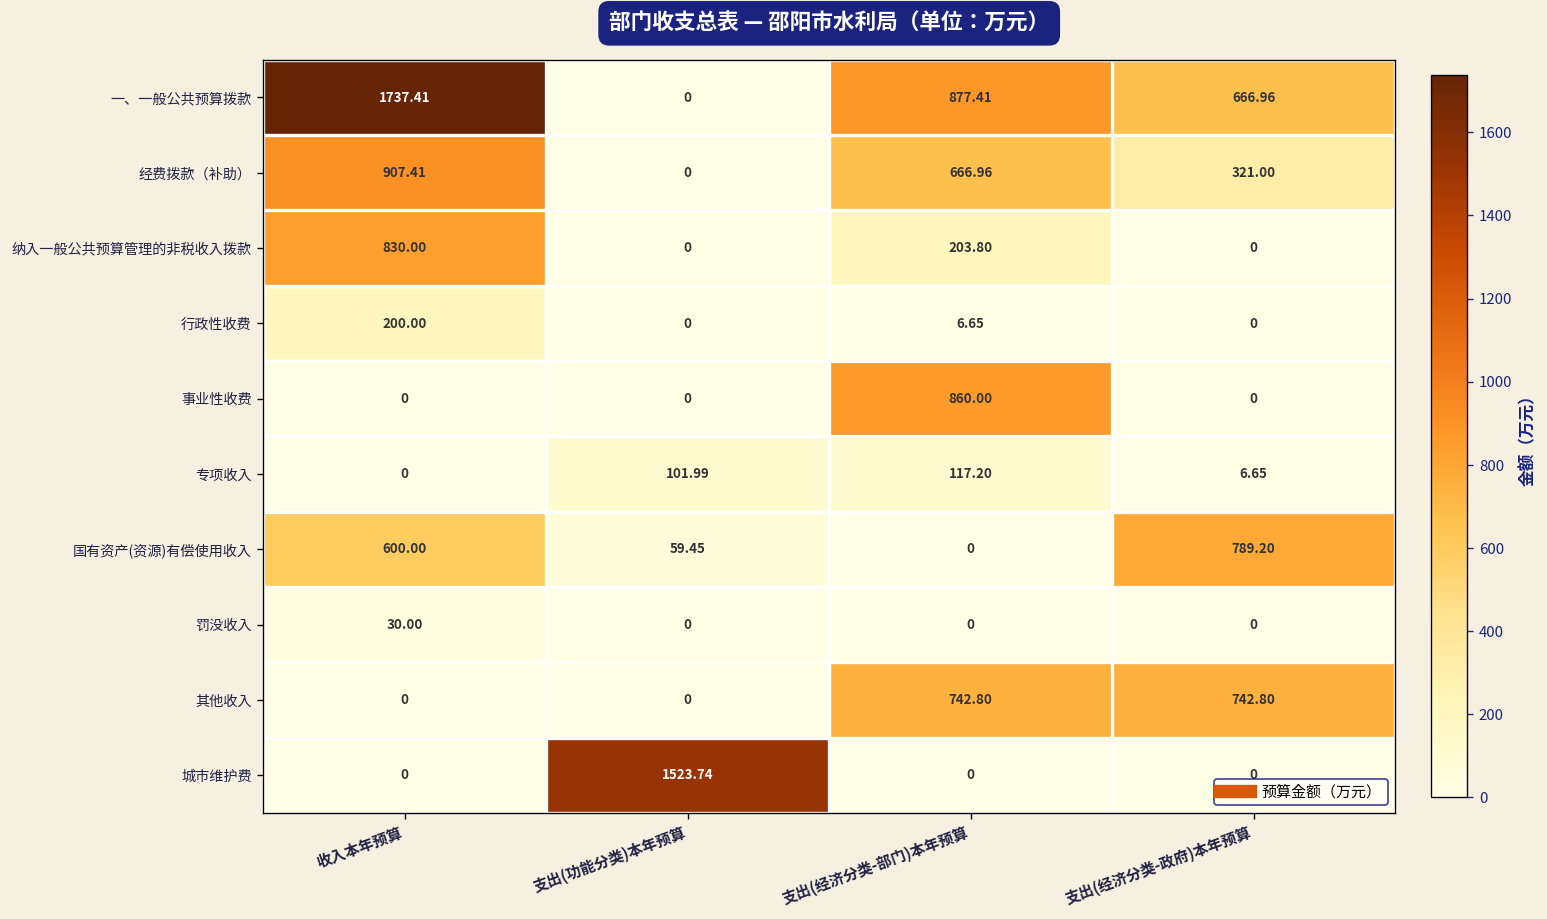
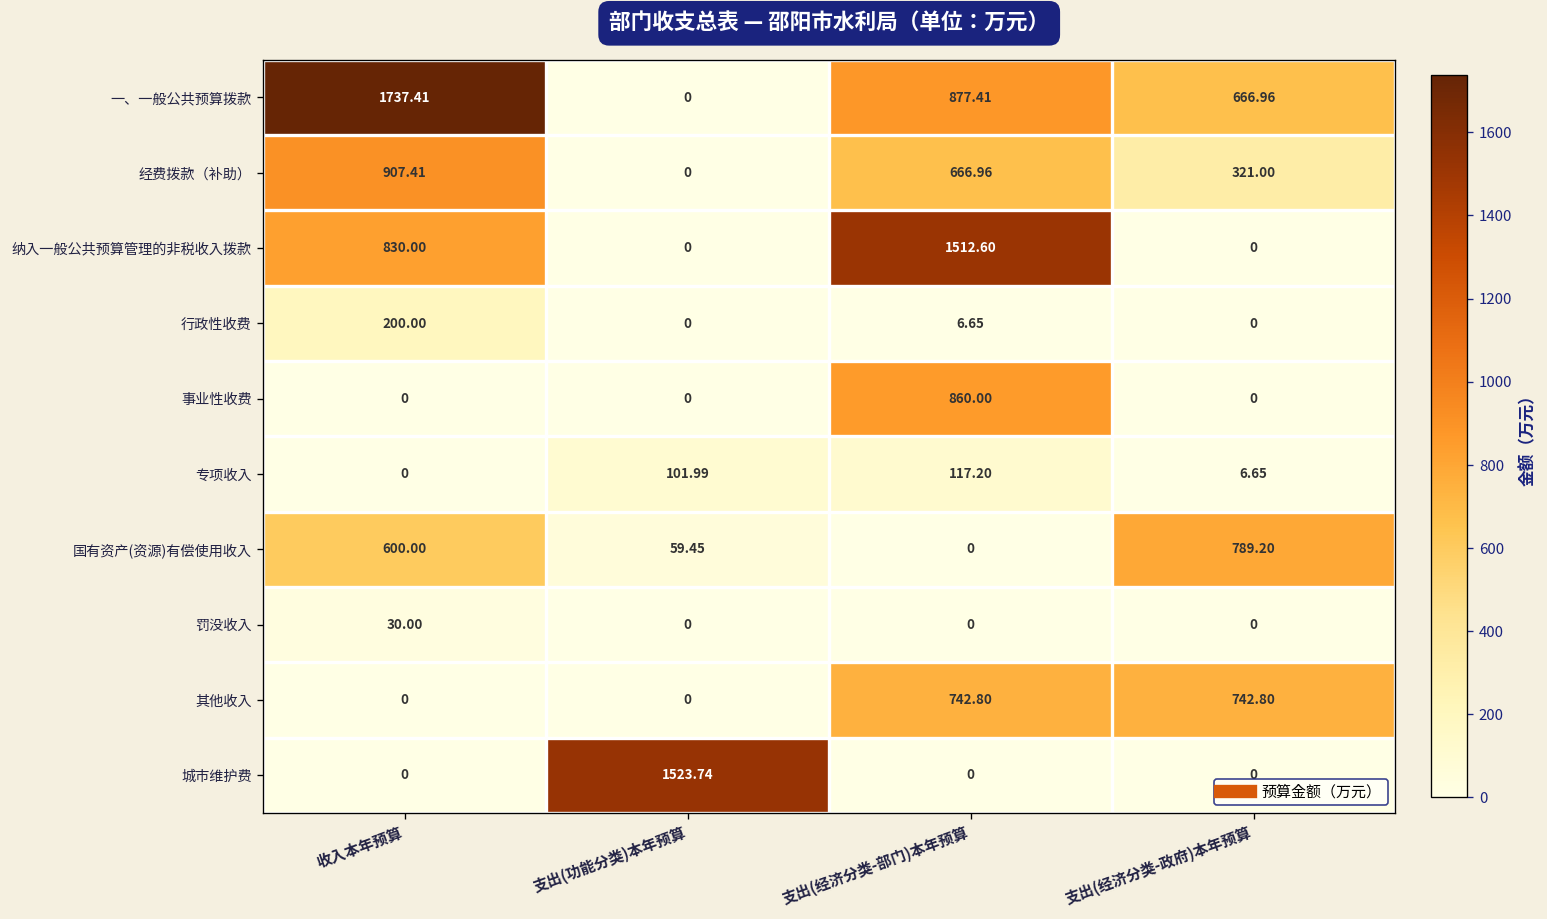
纳入一般公共预算管理的非税收入拨款, 支出(经济分类-部门)本年预算: 203.80 -> 1512.60
